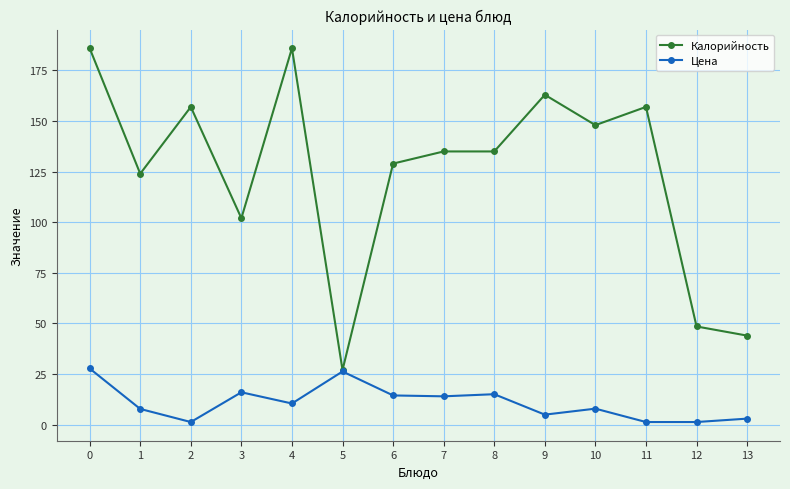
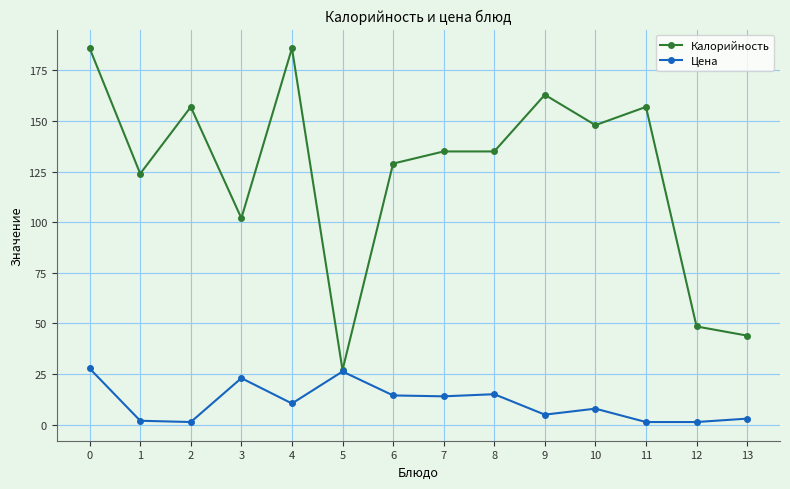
Цена, 1: 8 -> 2
Цена, 3: 16 -> 23
